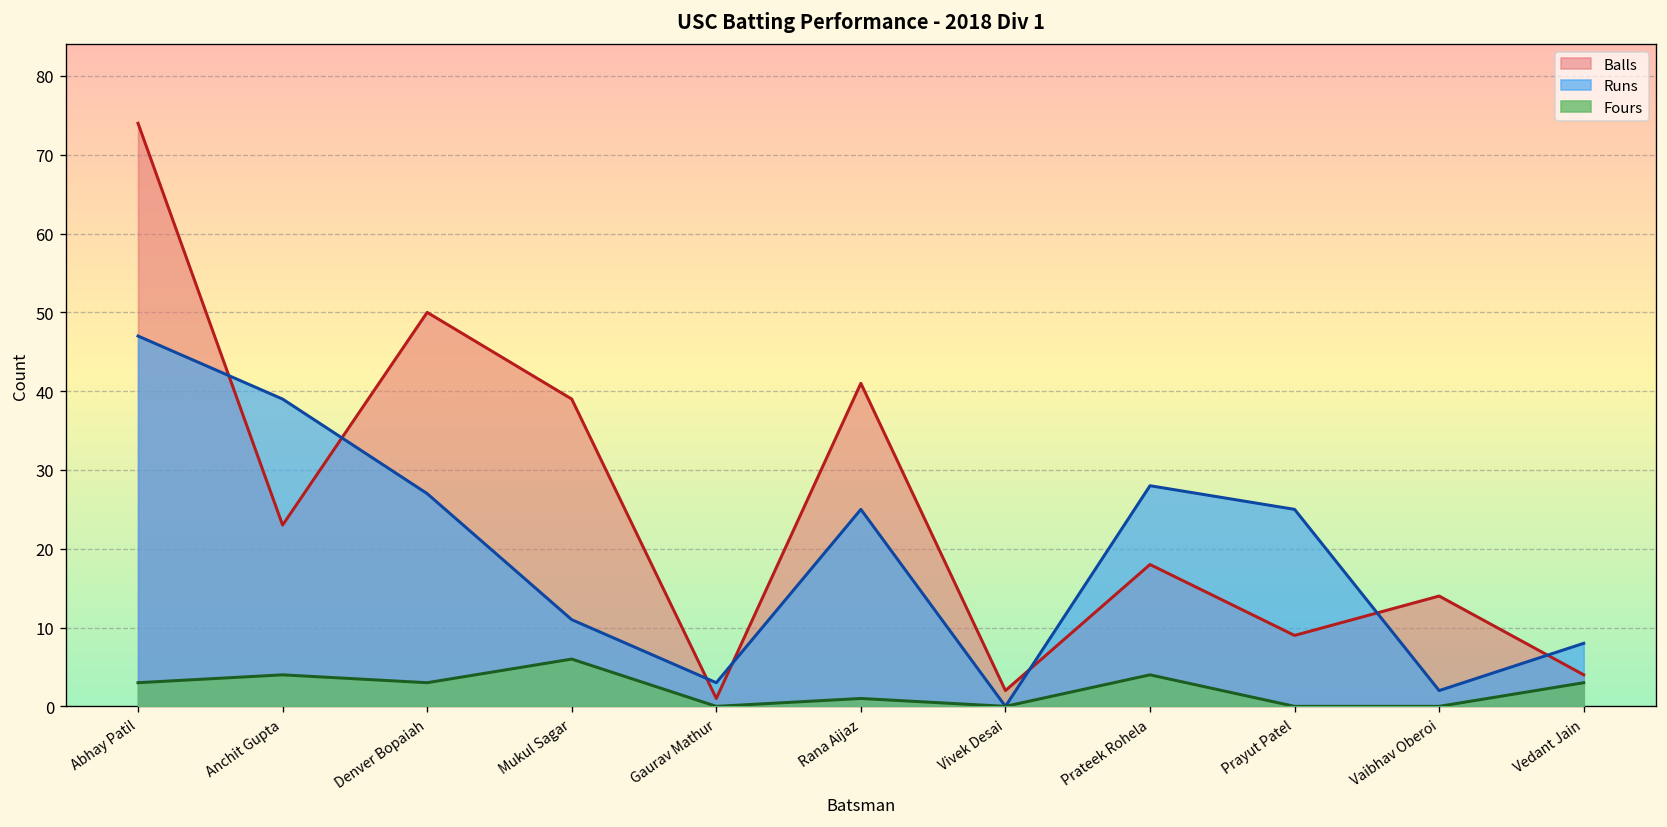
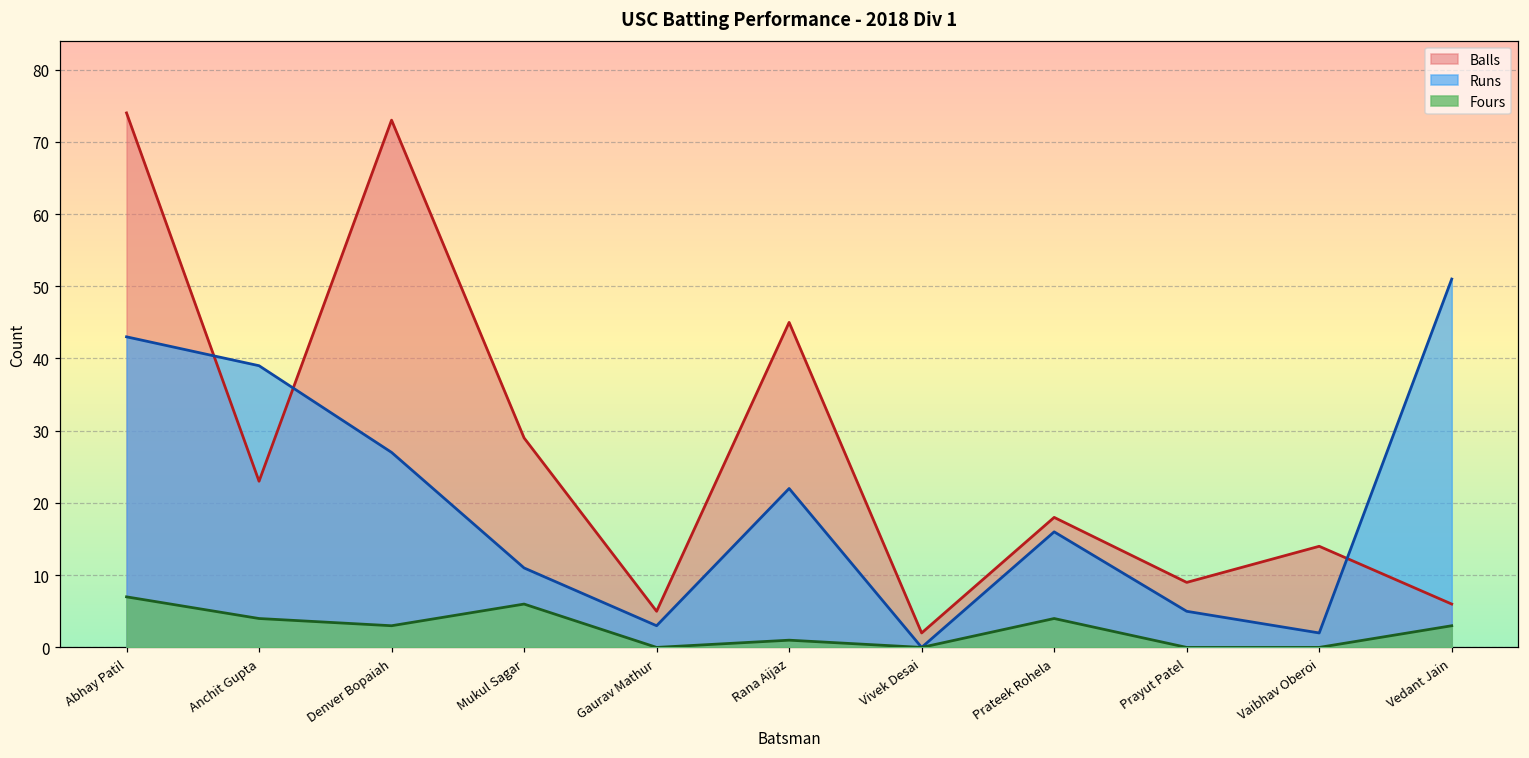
Runs, Abhay Patil: 47 -> 43
Fours, Abhay Patil: 3 -> 7
Balls, Denver Bopaiah: 50 -> 73
Balls, Mukul Sagar: 39 -> 29
Balls, Gaurav Mathur: 1 -> 5
Balls, Rana Aijaz: 41 -> 45
Runs, Rana Aijaz: 25 -> 22
Runs, Prateek Rohela: 28 -> 16
Runs, Prayut Patel: 25 -> 5
Balls, Vedant Jain: 4 -> 6
Runs, Vedant Jain: 8 -> 51
